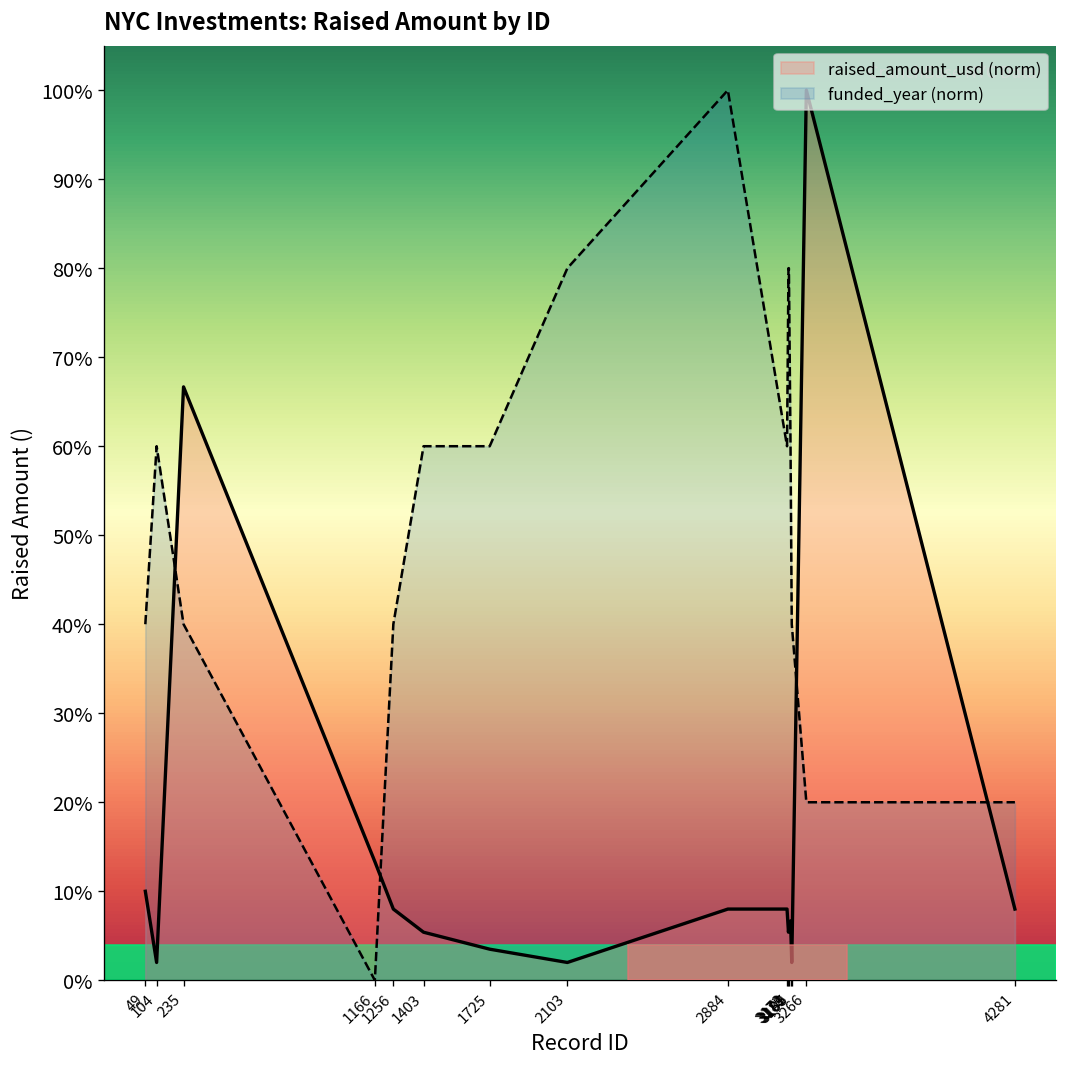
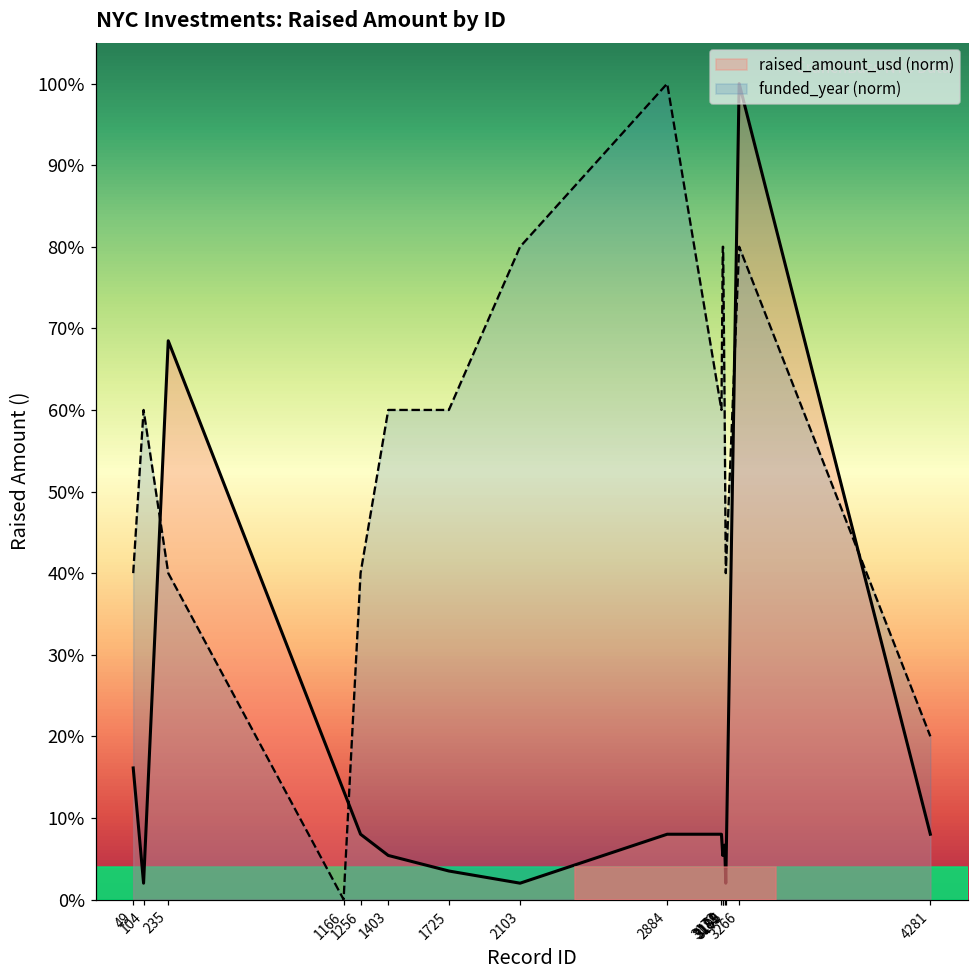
raised_amount_usd (norm), 49: 10% -> 16%
raised_amount_usd (norm), 235: 67% -> 68%
funded_year (norm), 3266: 20% -> 80%
